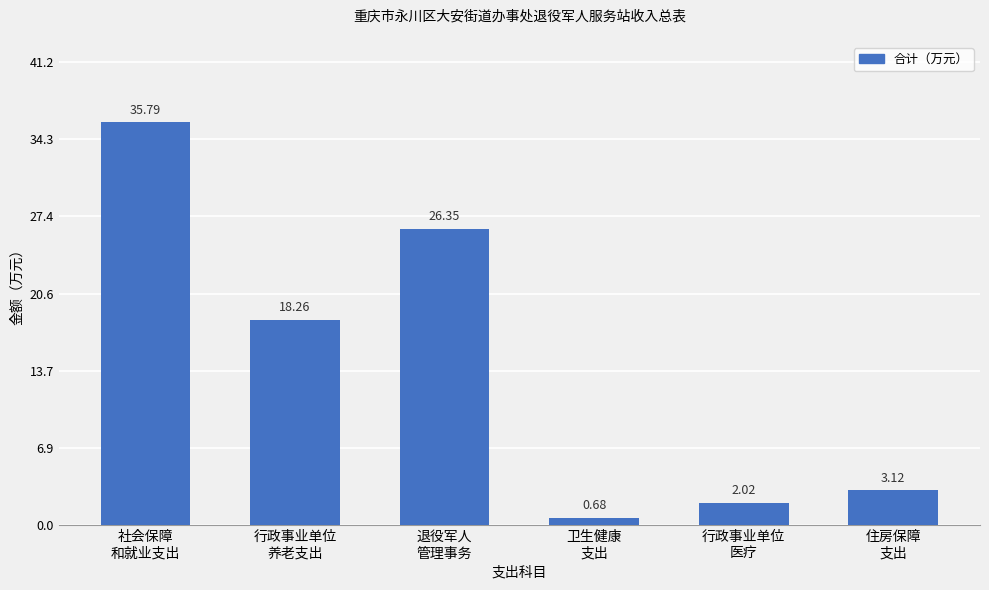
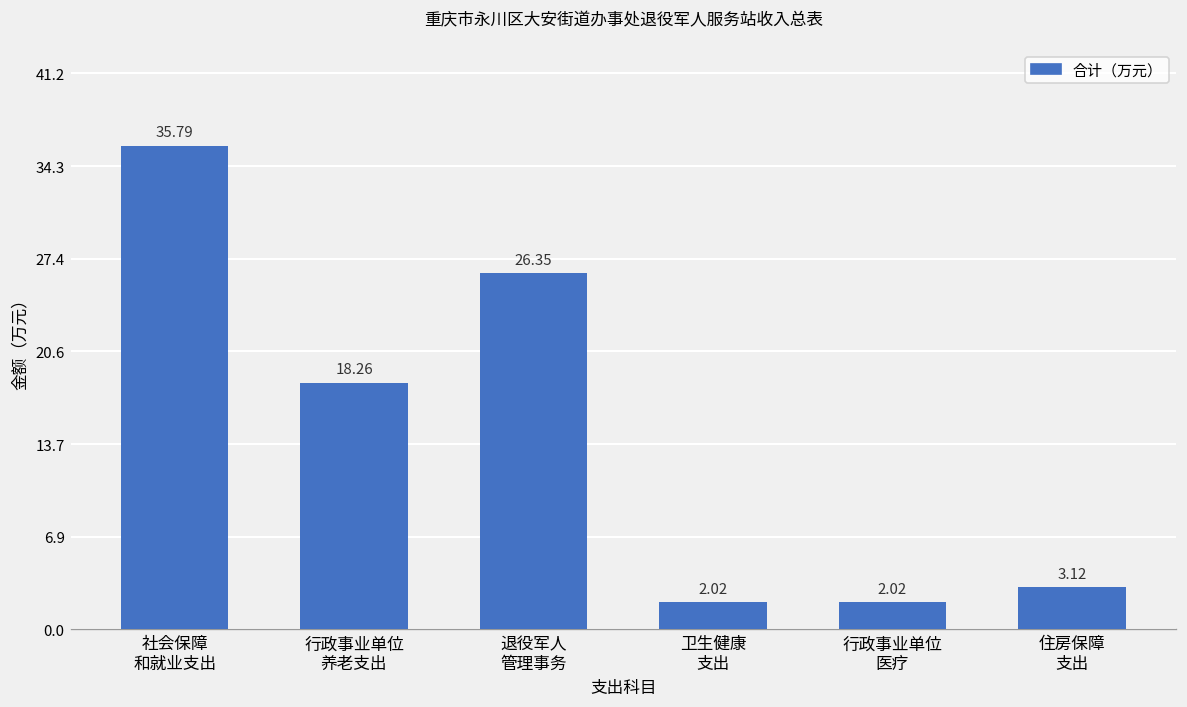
卫生健康 支出: 0.68 -> 2.02
